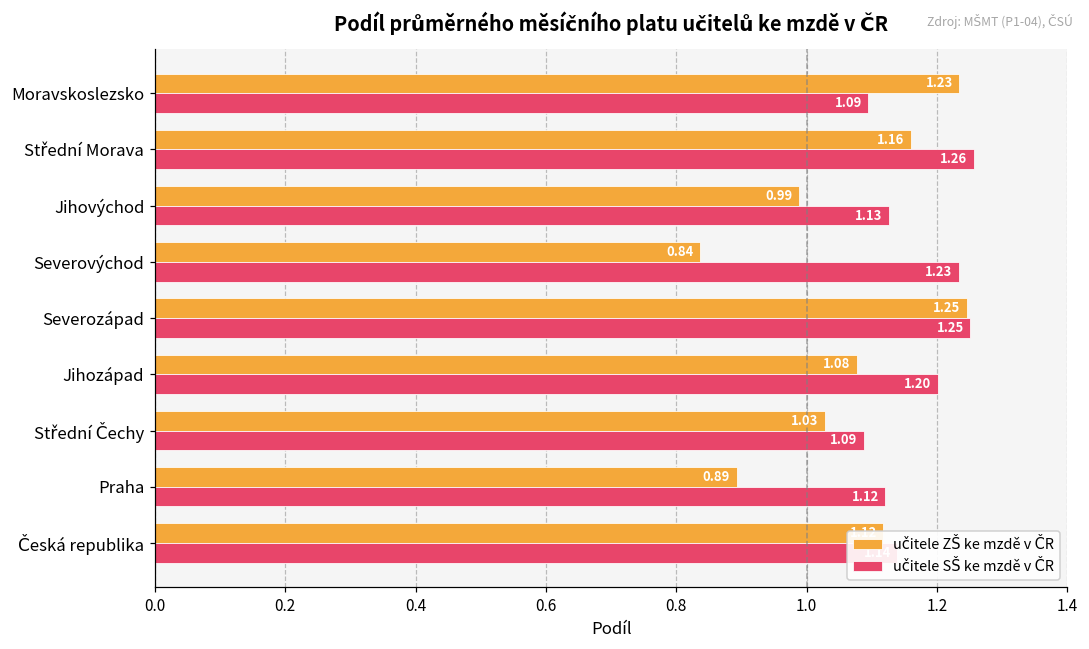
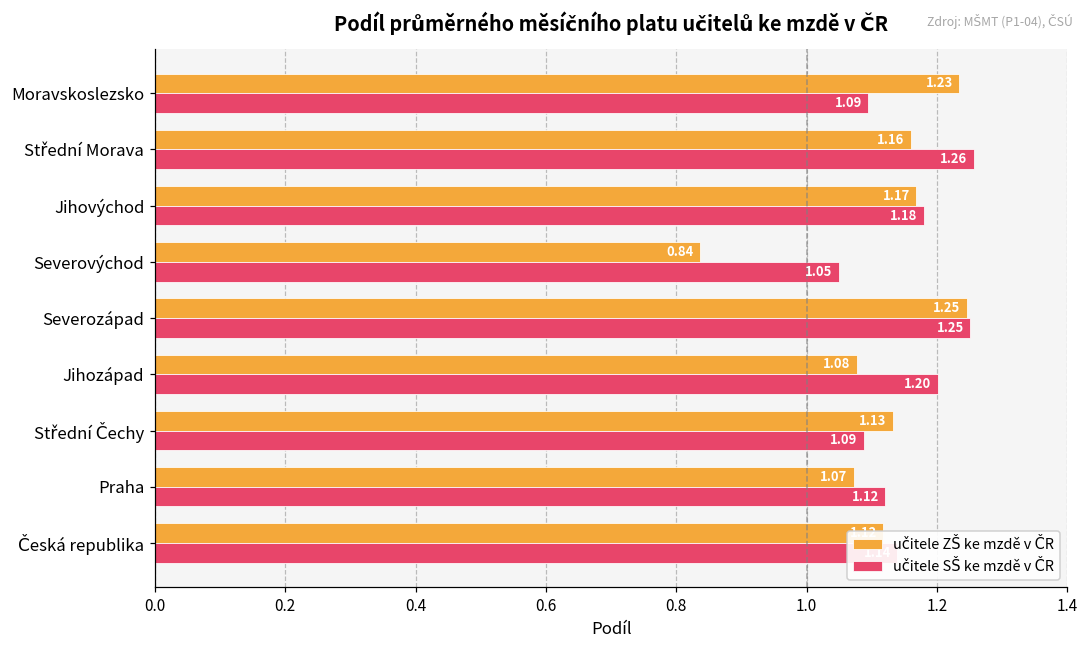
učitele ZŠ ke mzdě v ČR, Jihovýchod: 0.99 -> 1.17
učitele SŠ ke mzdě v ČR, Jihovýchod: 1.13 -> 1.18
učitele SŠ ke mzdě v ČR, Severovýchod: 1.23 -> 1.05
učitele ZŠ ke mzdě v ČR, Střední Čechy: 1.03 -> 1.13
učitele ZŠ ke mzdě v ČR, Praha: 0.89 -> 1.07
